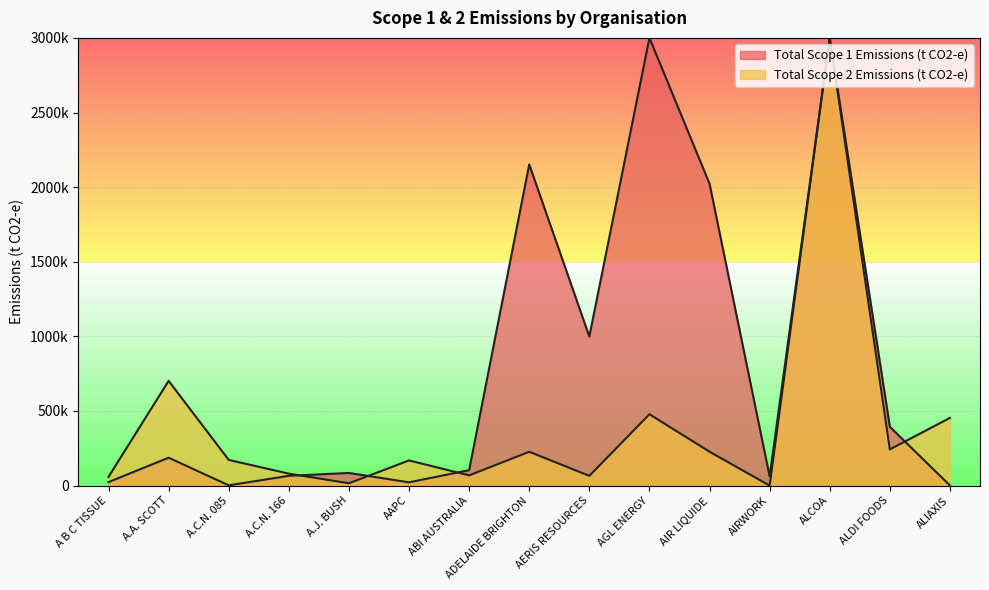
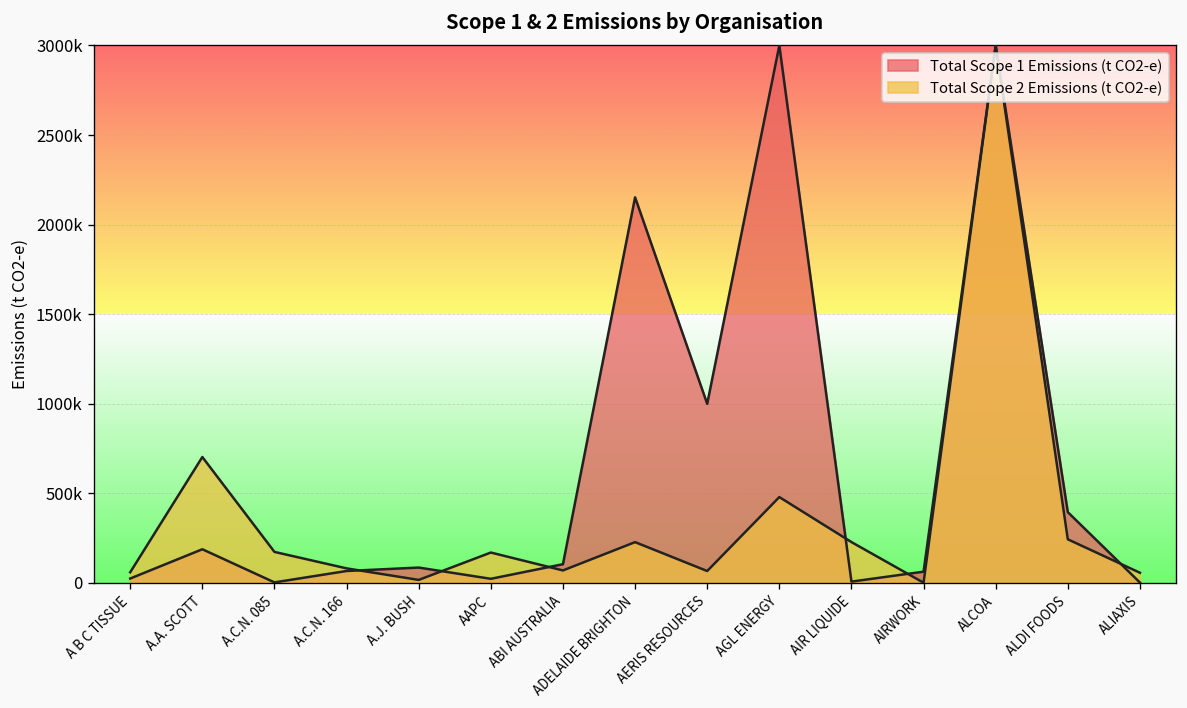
Total Scope 1 Emissions (t CO2-e), AIR LIQUIDE: 2020000 -> 10000
Total Scope 2 Emissions (t CO2-e), ALIAXIS: 450000 -> 60000
